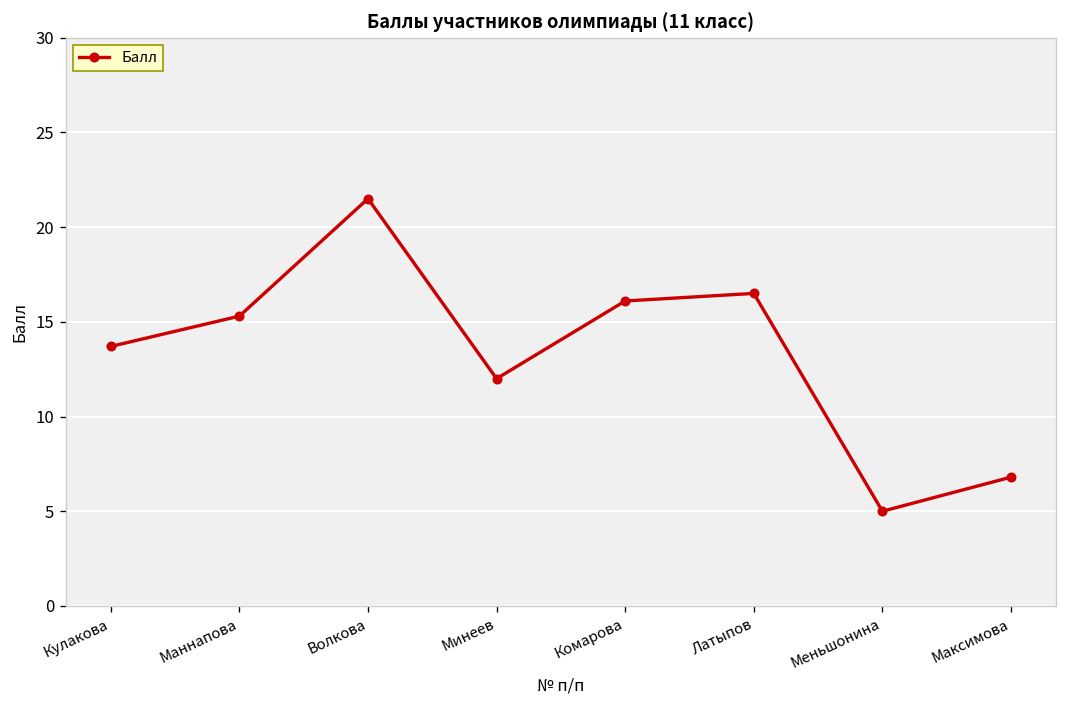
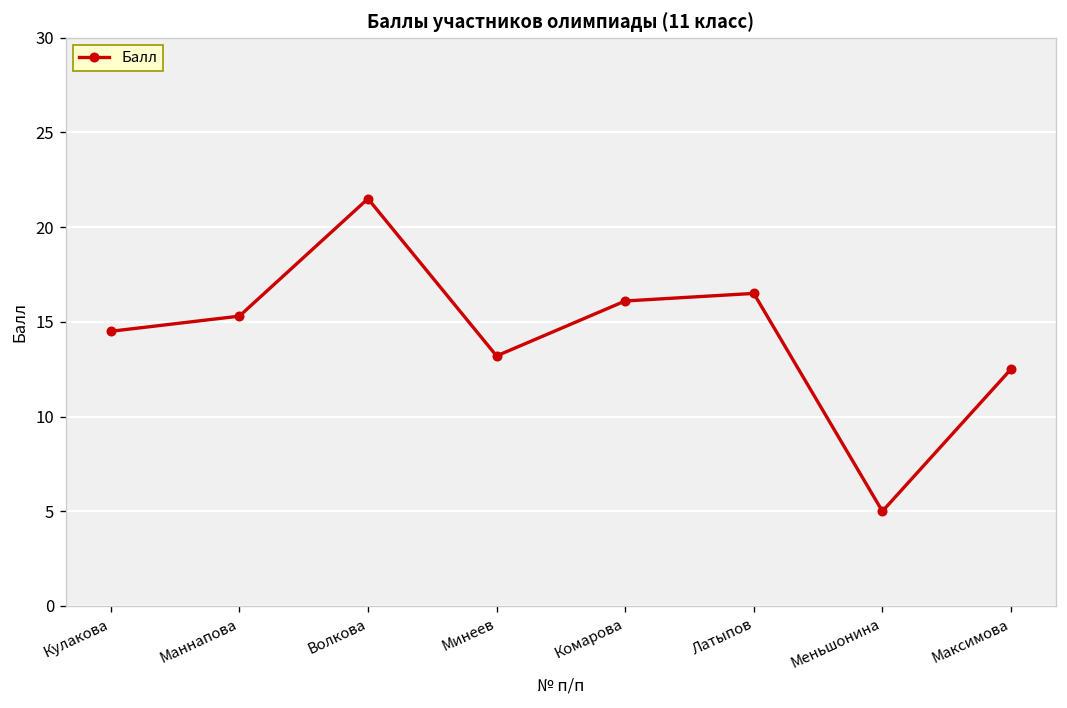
Кулакова: 13.7 -> 14.5
Минеев: 12.0 -> 13.2
Максимова: 6.8 -> 12.5
